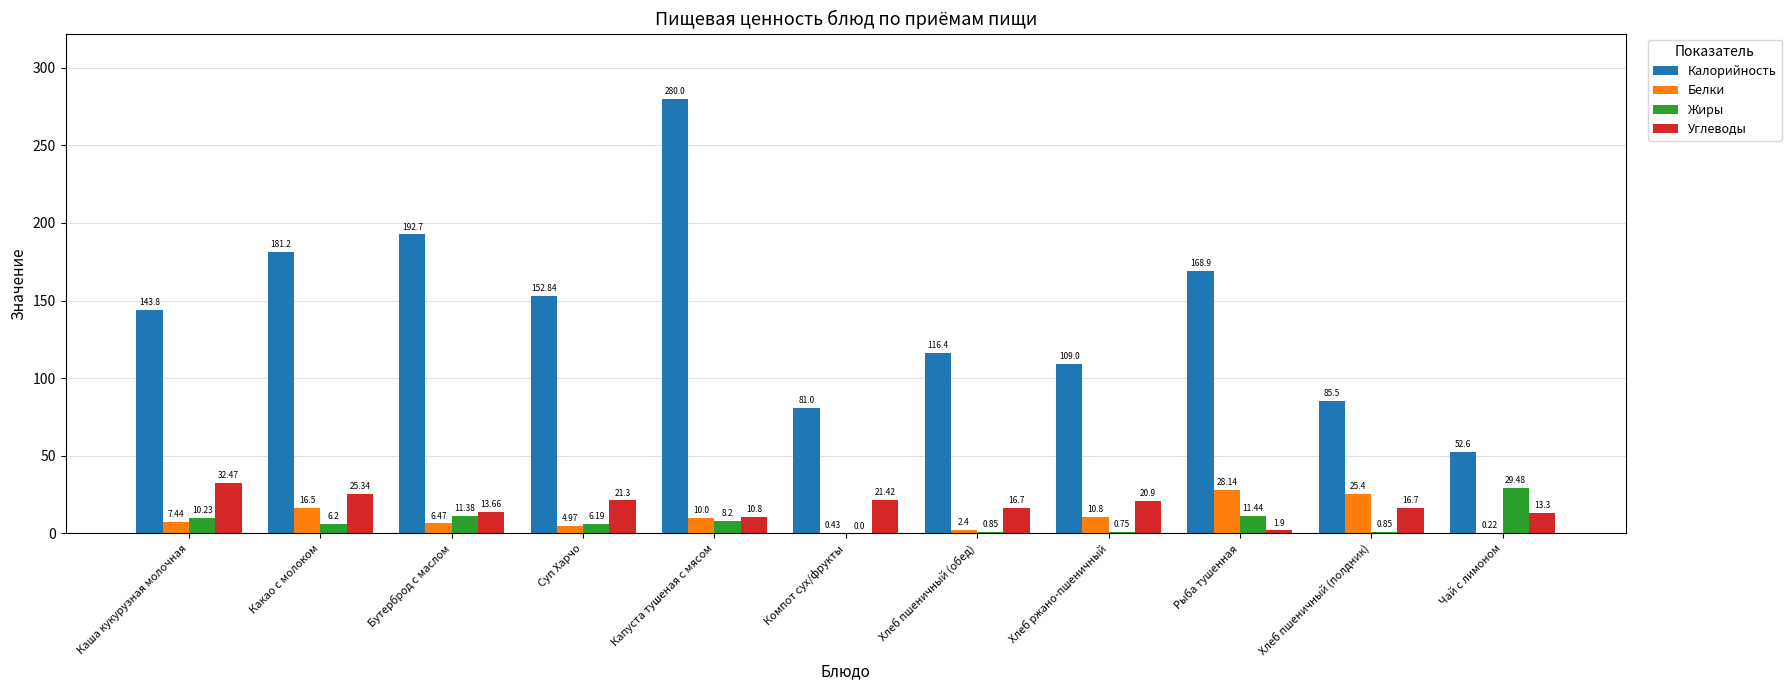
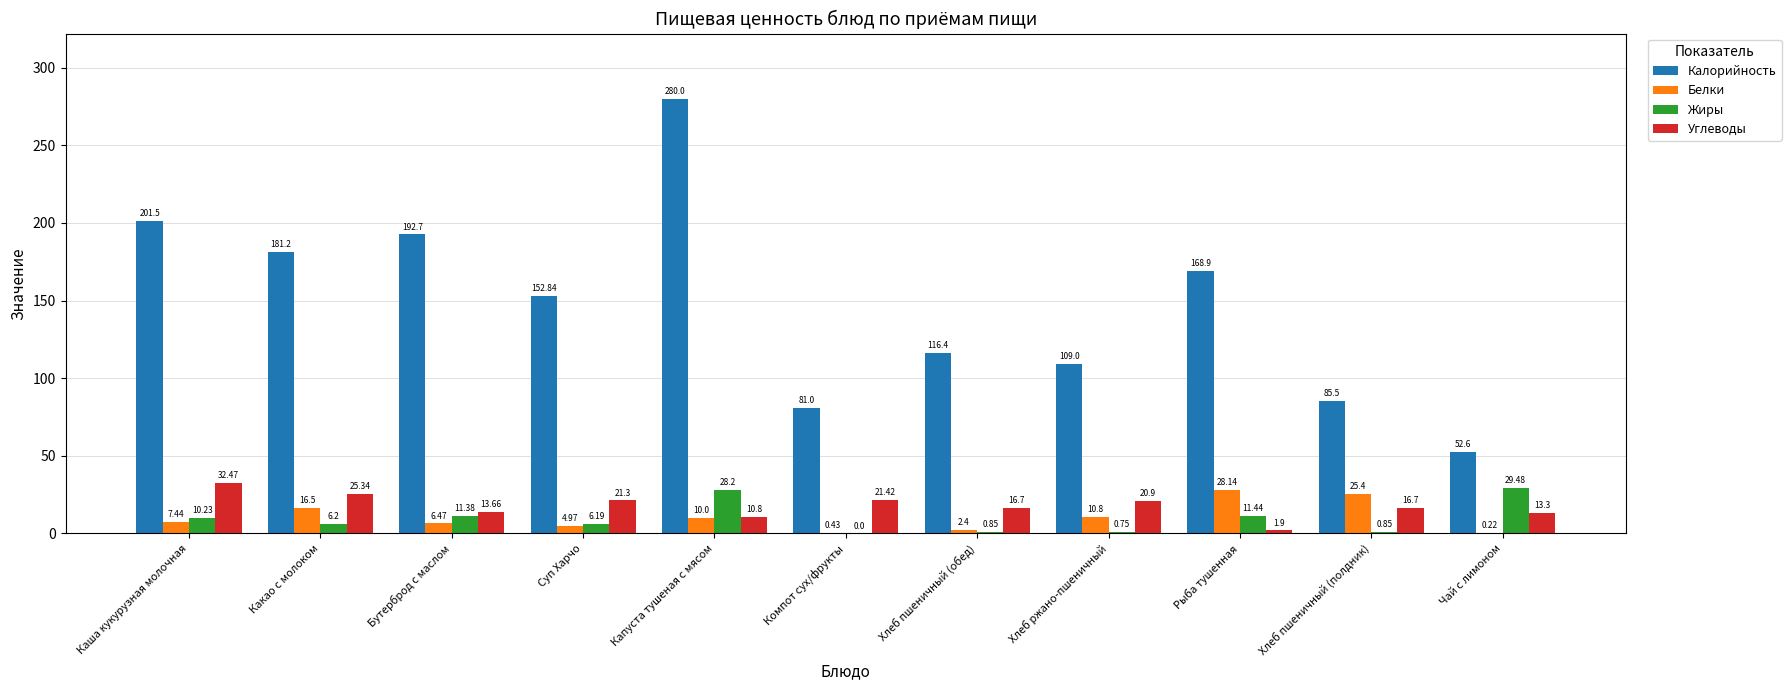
Калорийность, Каша кукурузная молочная: 143.8 -> 201.5
Жиры, Капуста тушеная с мясом: 8.2 -> 28.2
